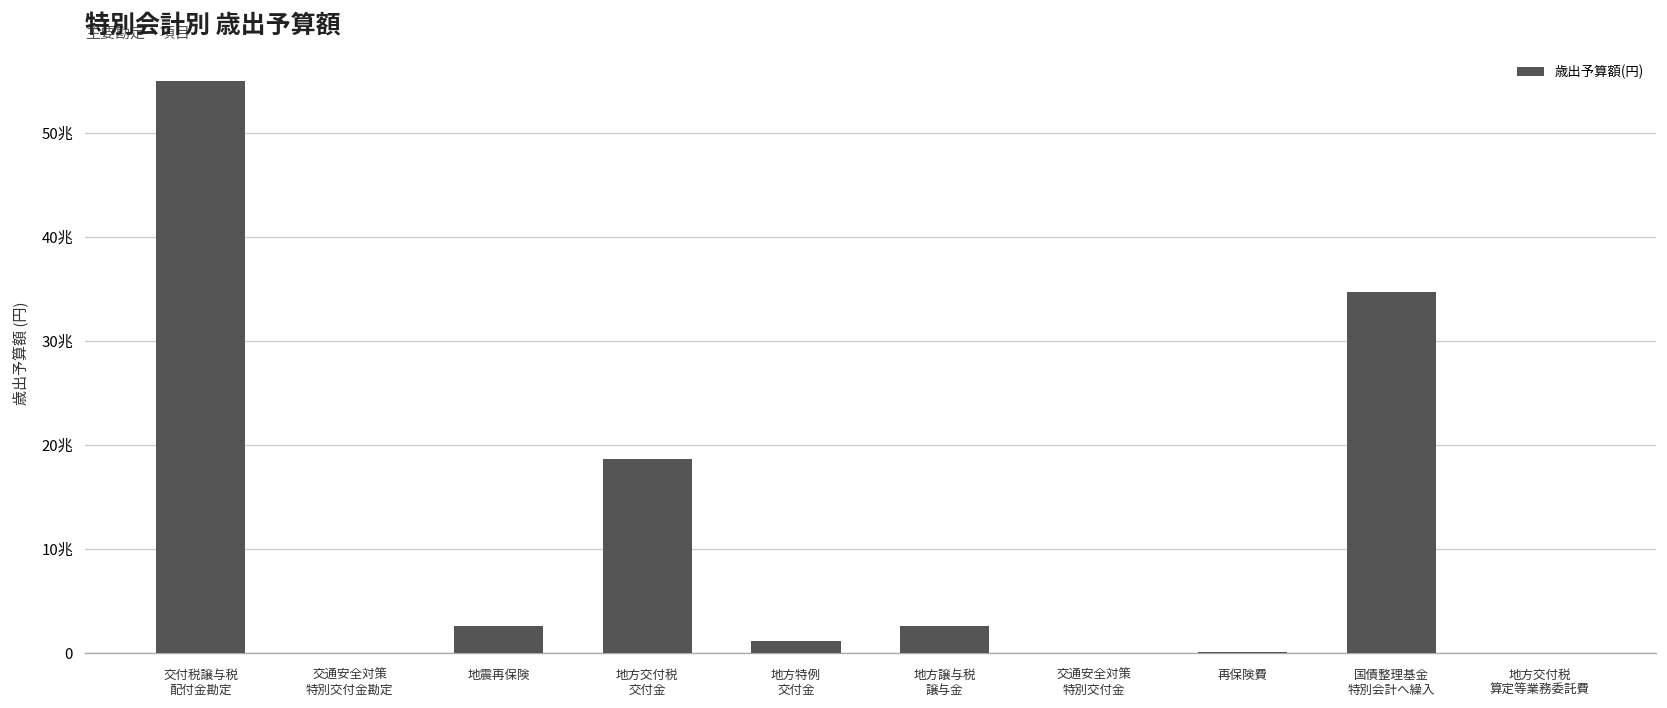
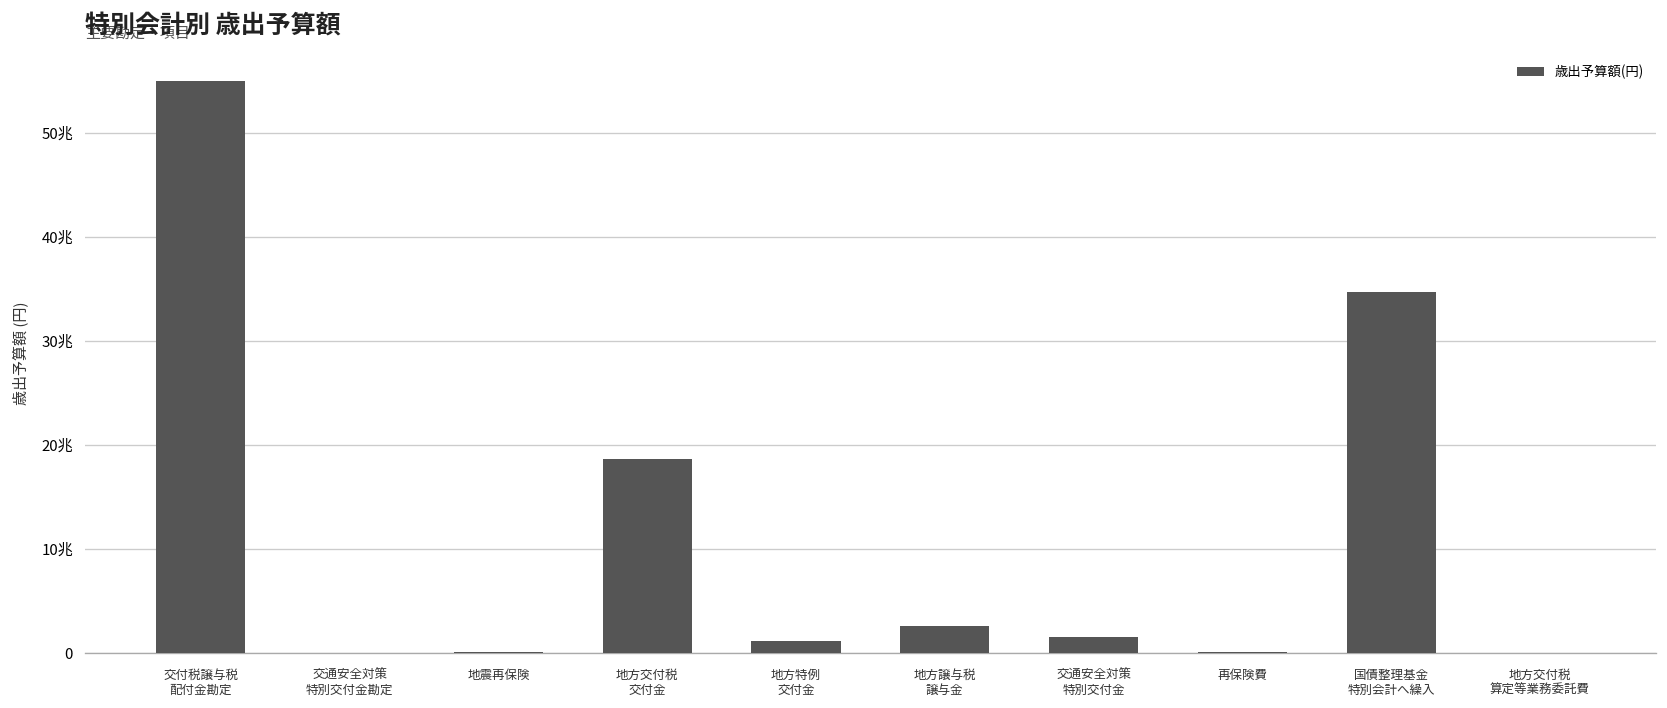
地震再保険: 3兆 -> 0兆
交通安全対策 特別交付金: 0兆 -> 2兆
